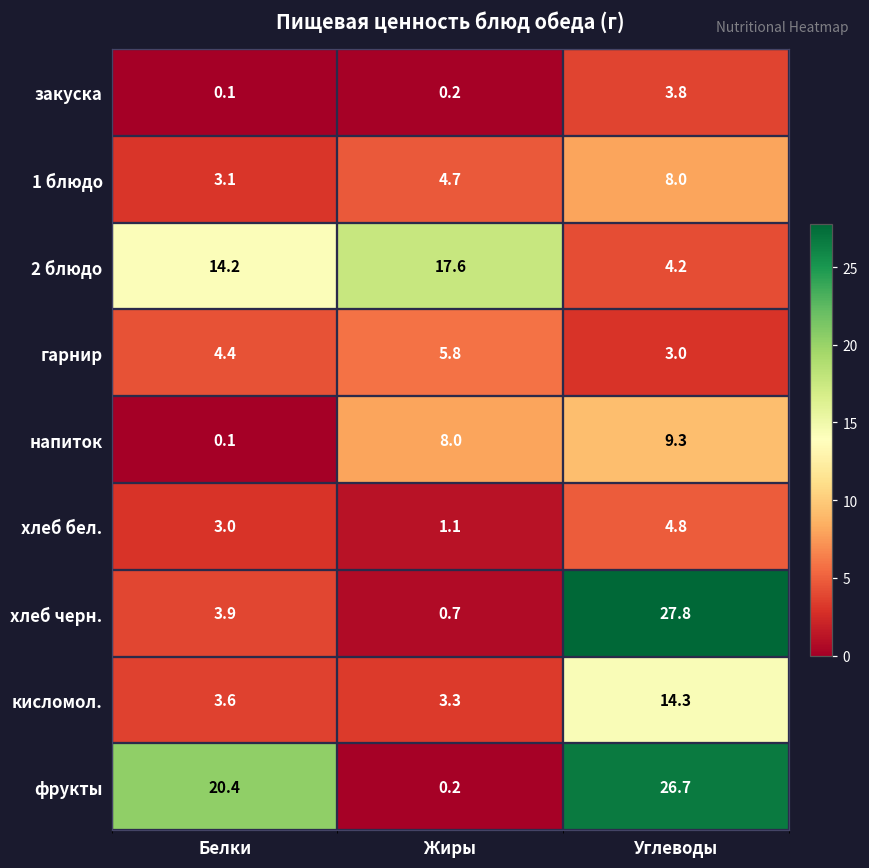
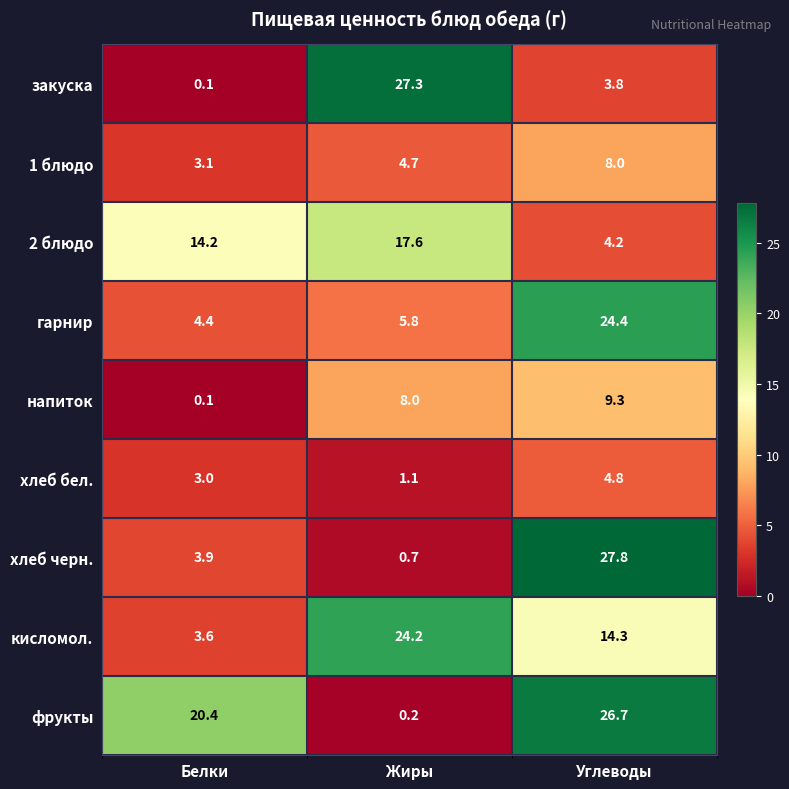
закуска, Жиры: 0.2 -> 27.3
гарнир, Углеводы: 3.0 -> 24.4
кисломол., Жиры: 3.3 -> 24.2
